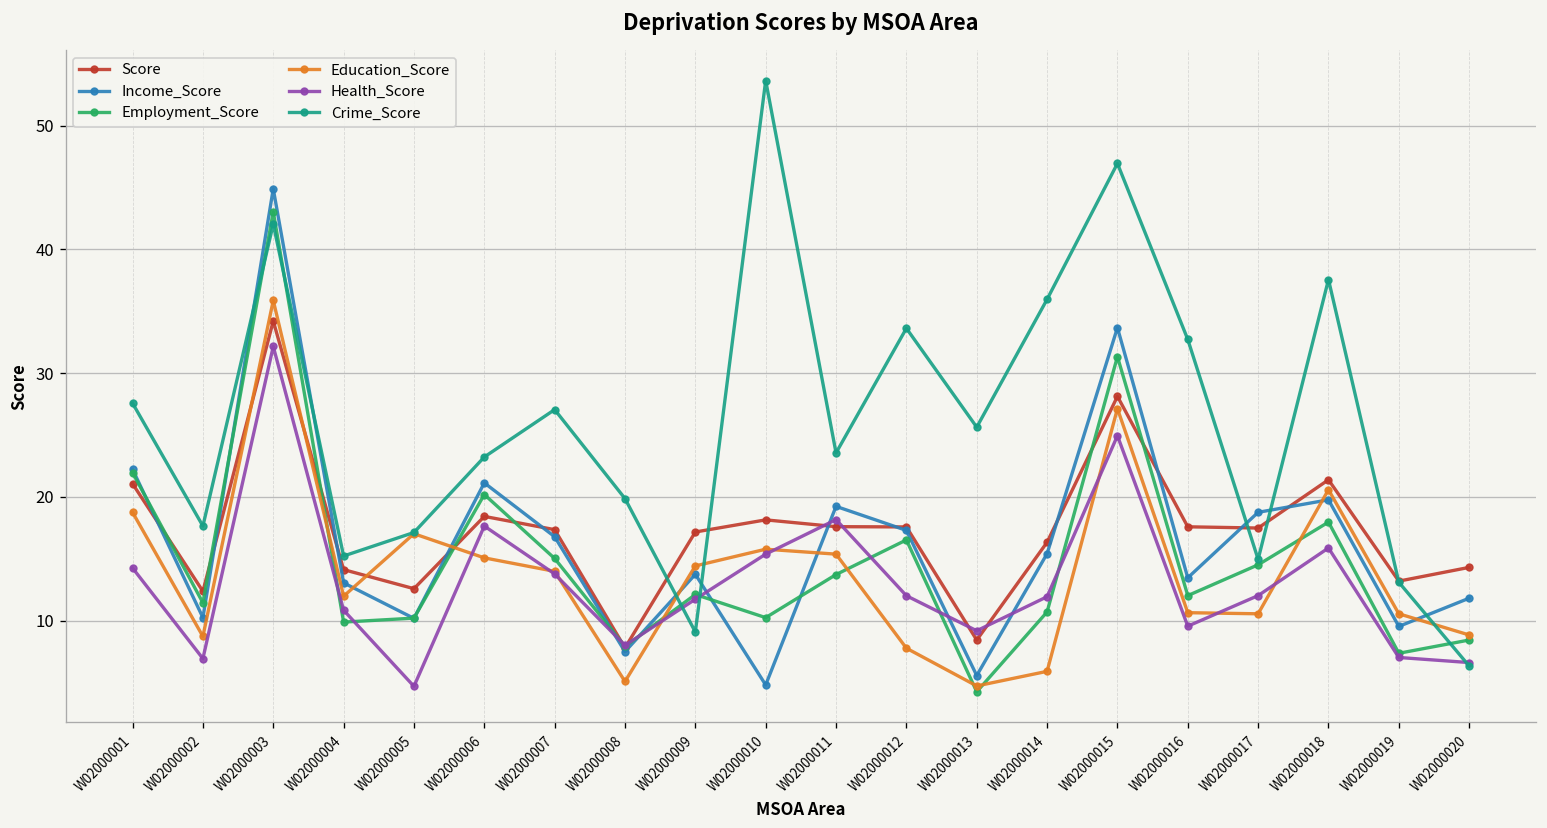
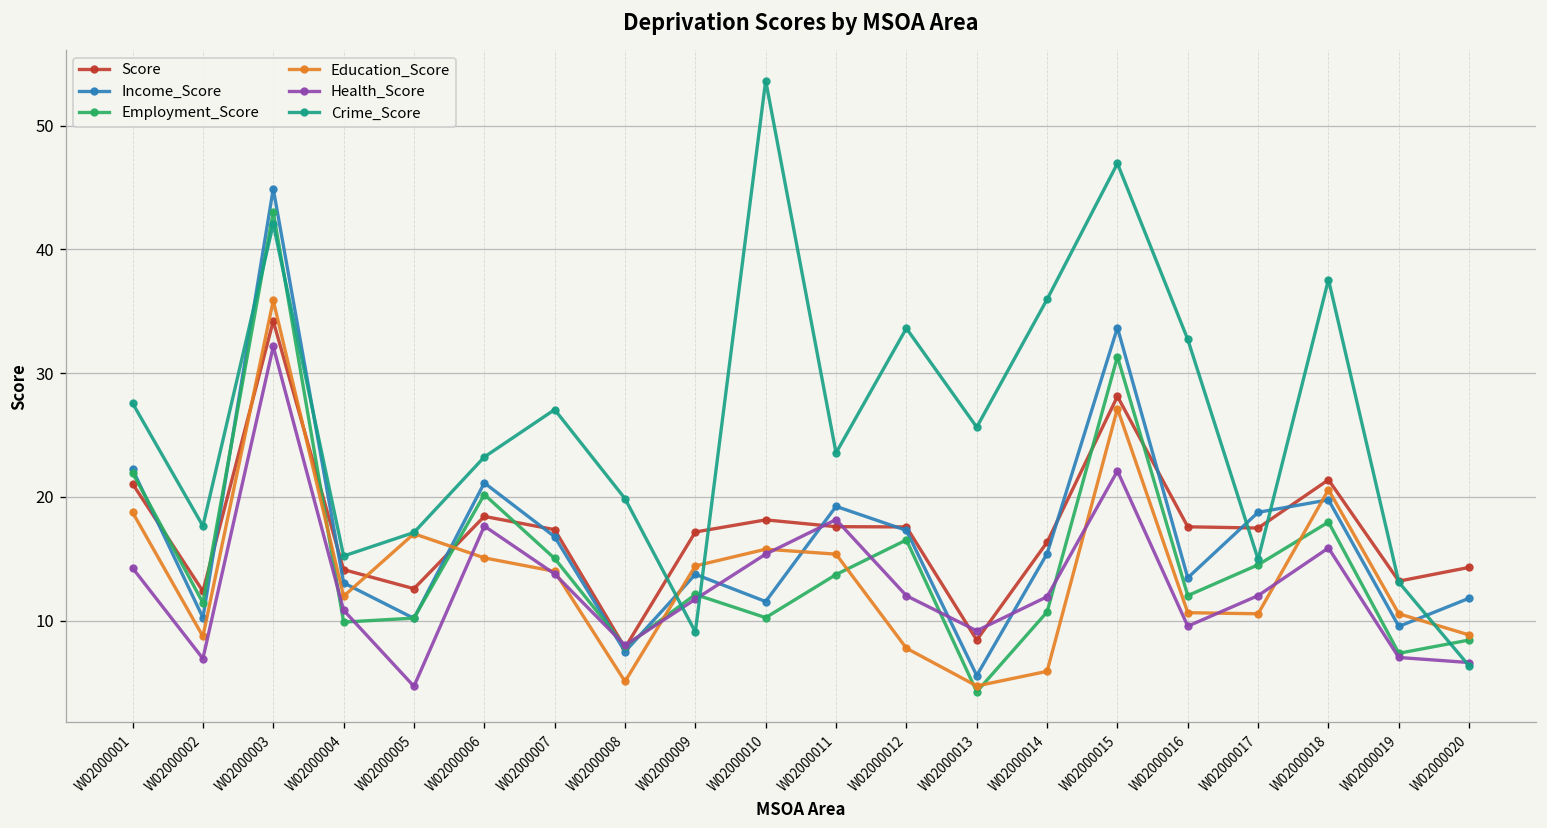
Income_Score, W02000010: 4.8 -> 11.6
Health_Score, W02000015: 25.0 -> 22.1
